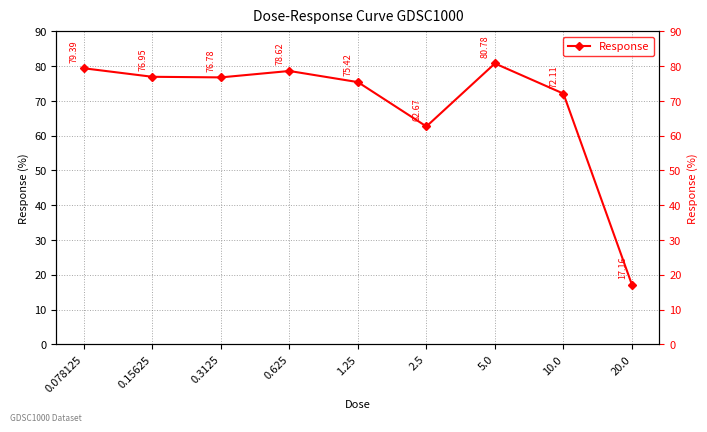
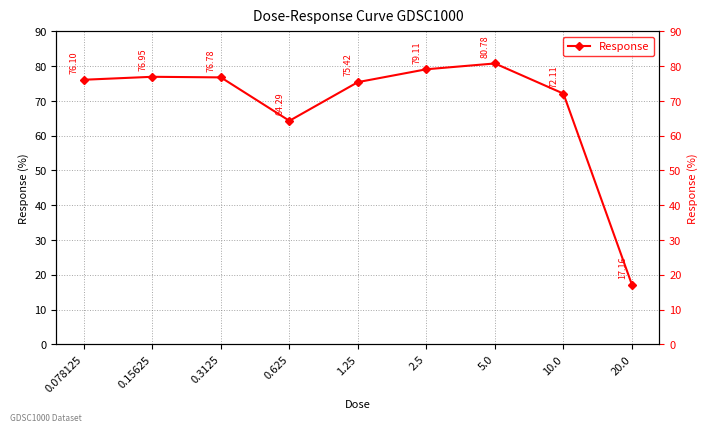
0.078125: 79.39 -> 76.10
0.625: 78.62 -> 64.29
2.5: 62.67 -> 79.11
